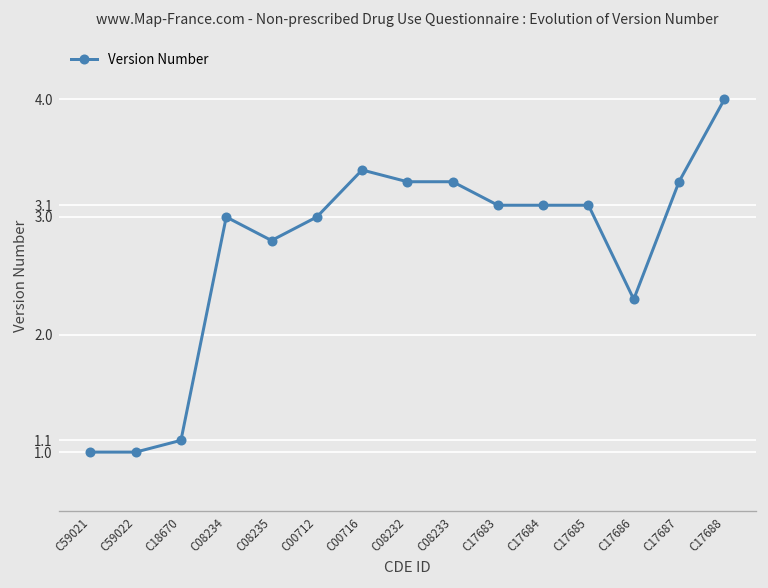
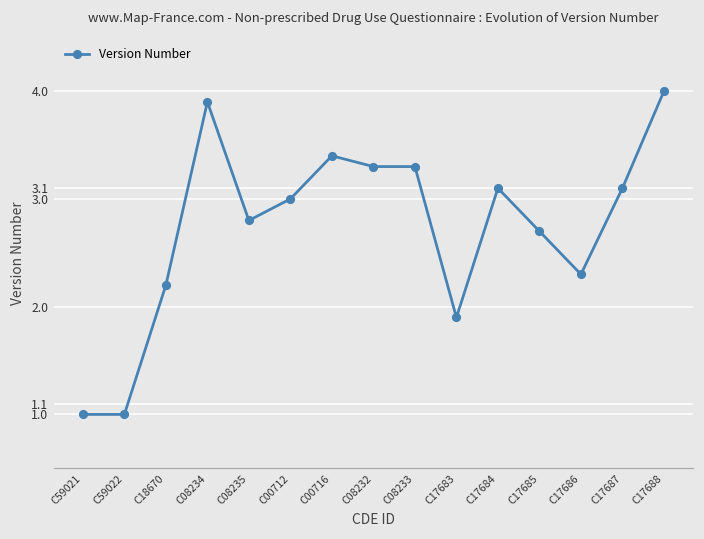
C18670: 1.1 -> 2.2
C08234: 3.0 -> 3.9
C17683: 3.1 -> 1.9
C17685: 3.1 -> 2.7
C17687: 3.3 -> 3.1
